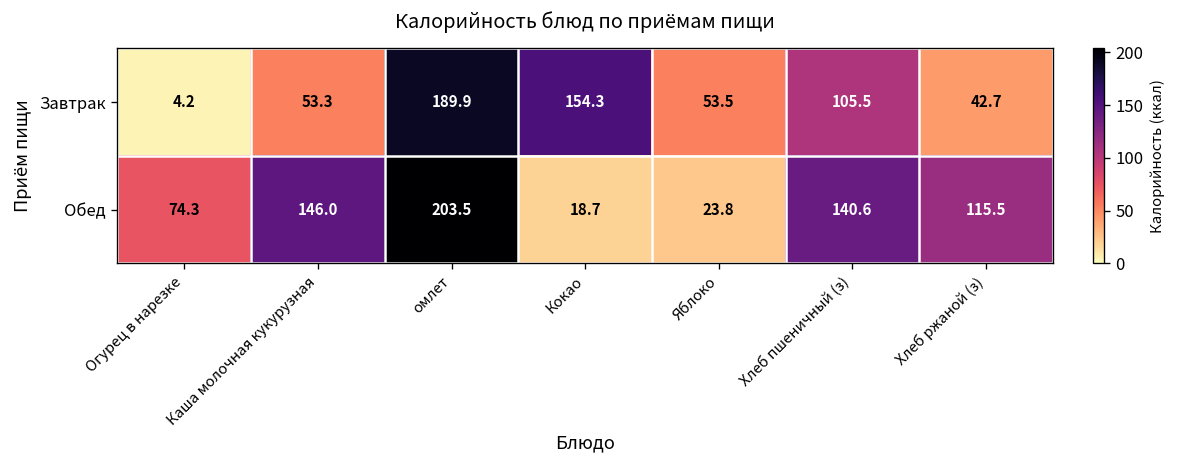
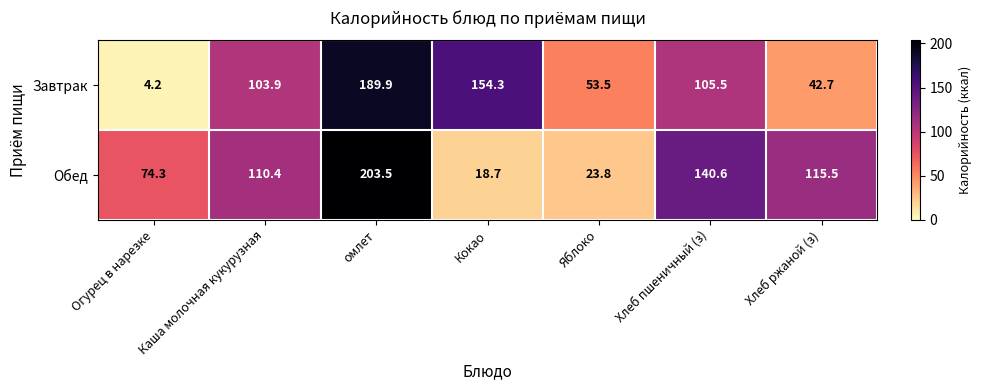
Завтрак, Каша молочная кукурузная: 53.3 -> 103.9
Обед, Каша молочная кукурузная: 146.0 -> 110.4
